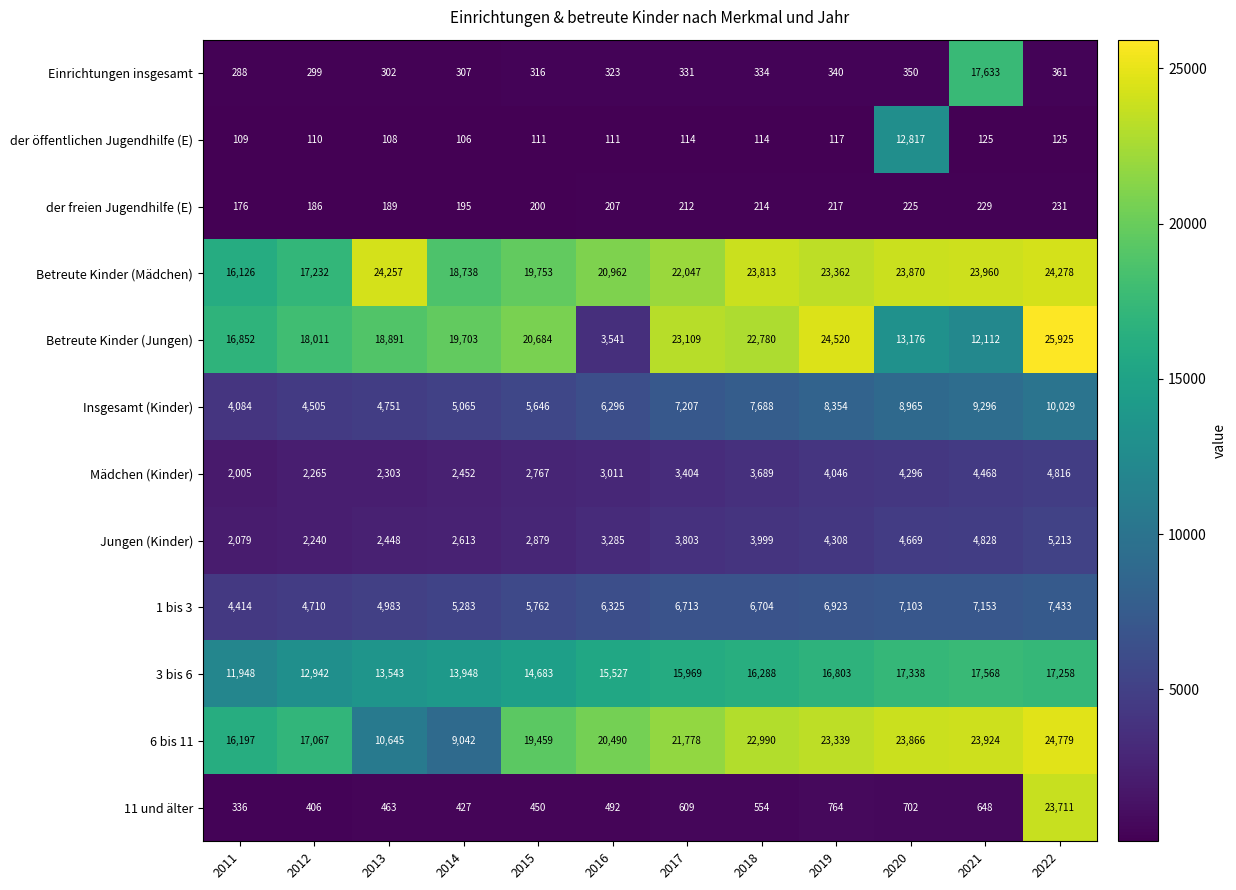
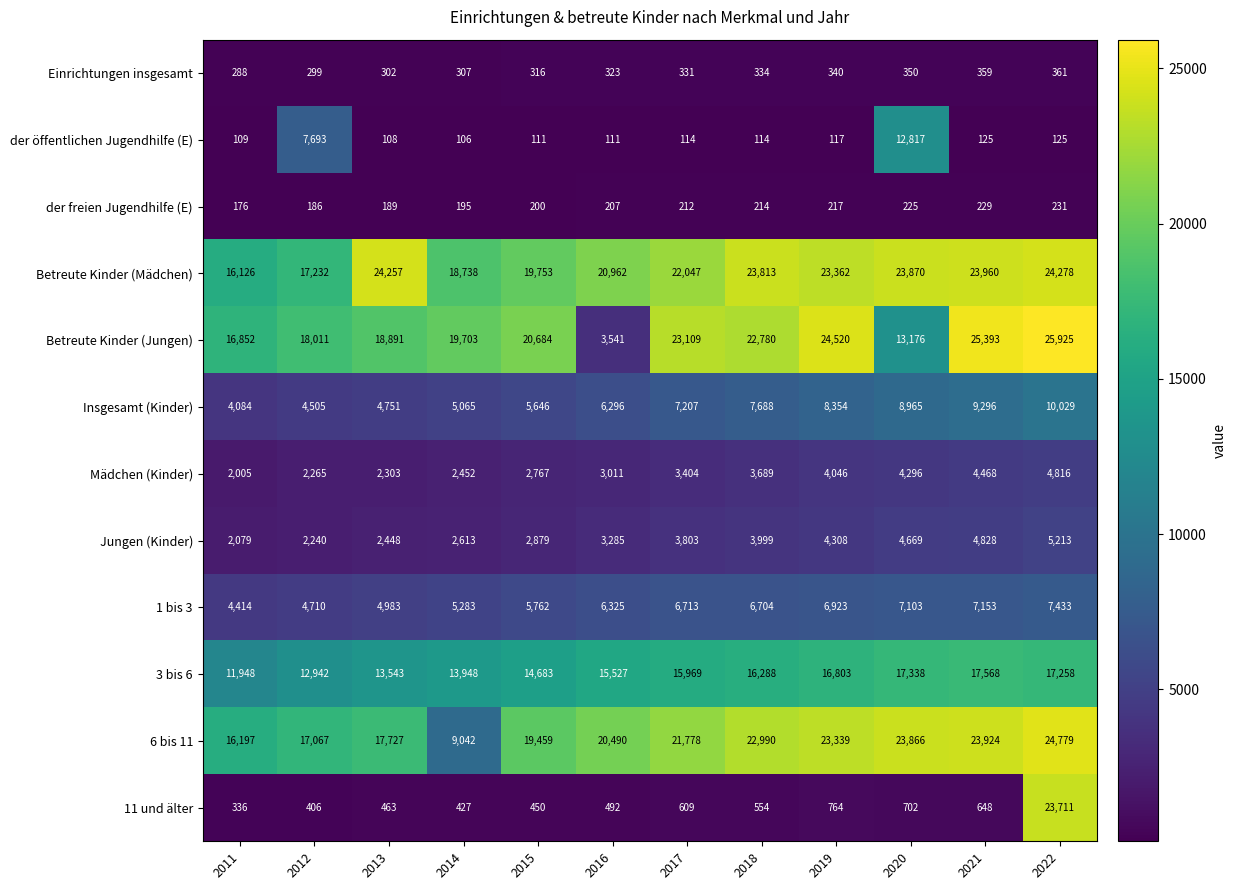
Einrichtungen insgesamt, 2021: 17,633 -> 359
der öffentlichen Jugendhilfe (E), 2012: 110 -> 7,693
Betreute Kinder (Jungen), 2021: 12,112 -> 25,393
6 bis 11, 2013: 10,645 -> 17,727
